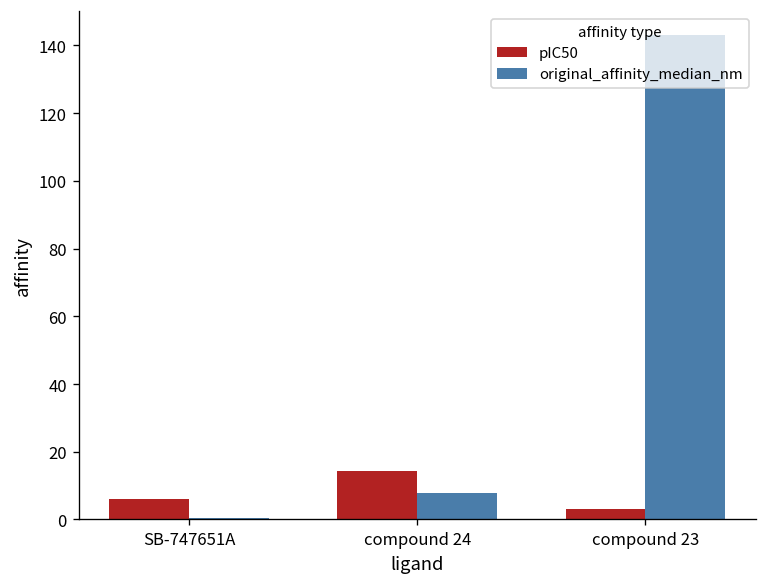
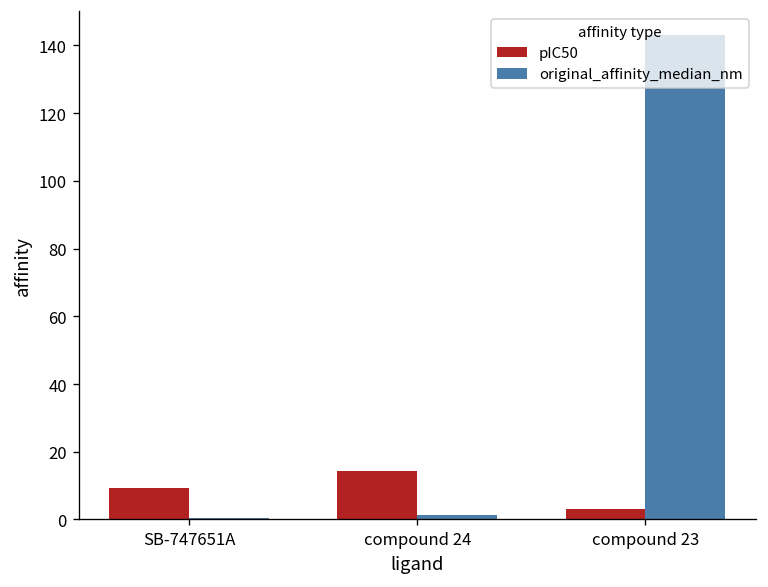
pIC50, SB-747651A: 6 -> 9
original_affinity_median_nm, compound 24: 8 -> 1
